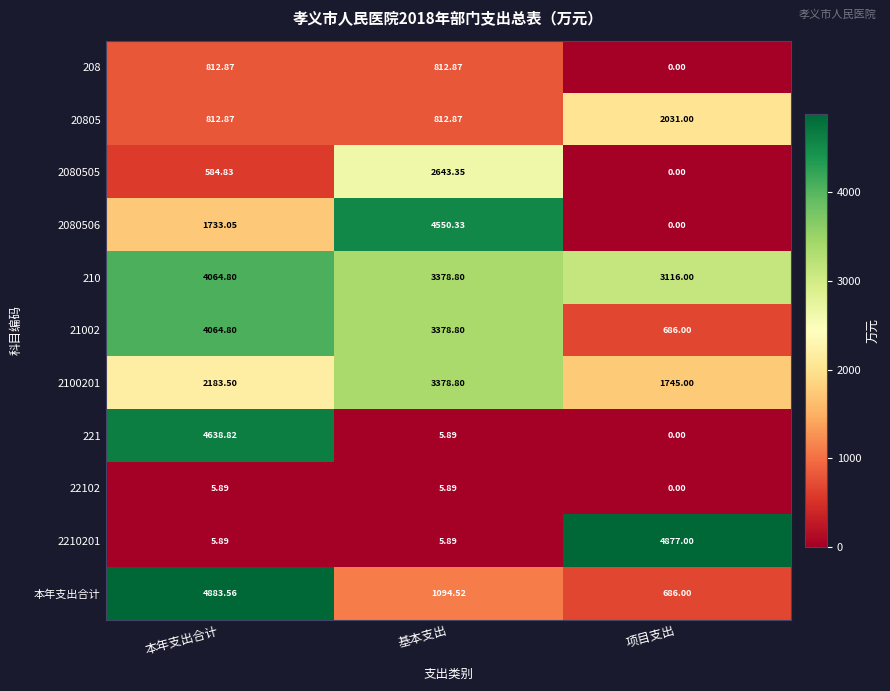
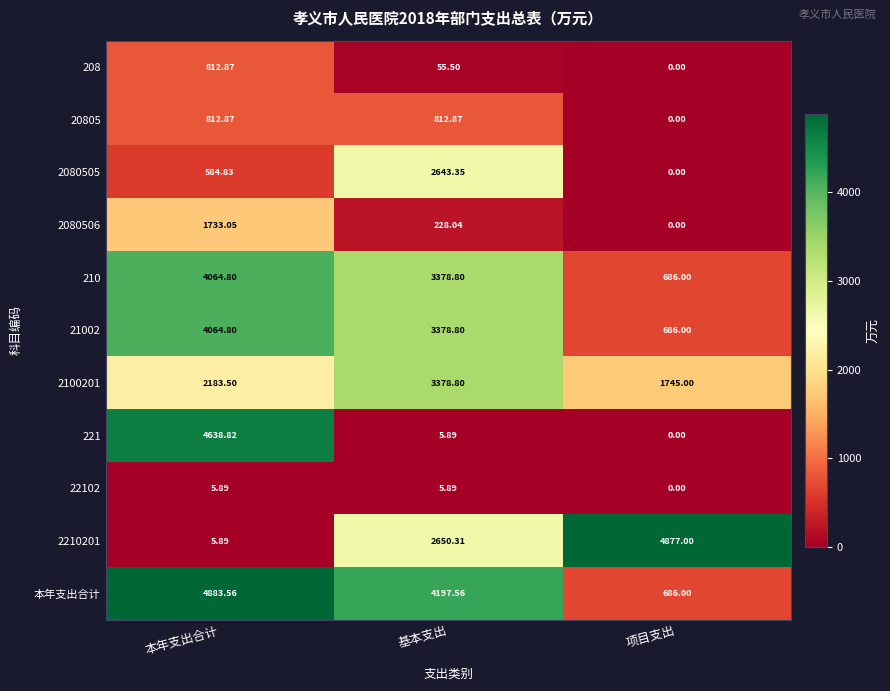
208, 基本支出: 812.87 -> 55.50
20805, 项目支出: 2031.00 -> 0.00
2080506, 基本支出: 4550.33 -> 228.04
210, 项目支出: 3116.00 -> 686.00
2210201, 基本支出: 5.89 -> 2650.31
本年支出合计, 基本支出: 1094.52 -> 4197.56
